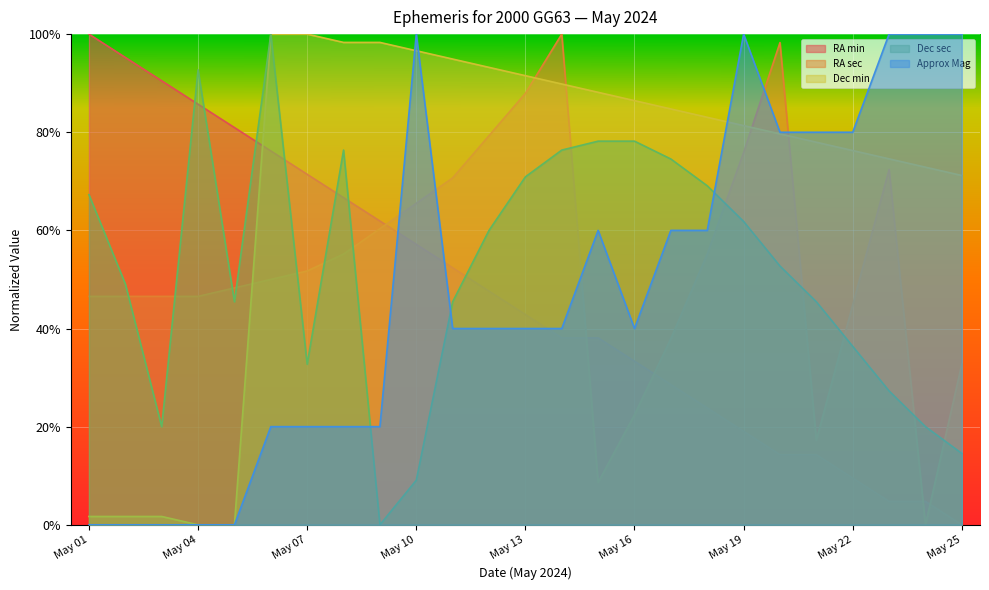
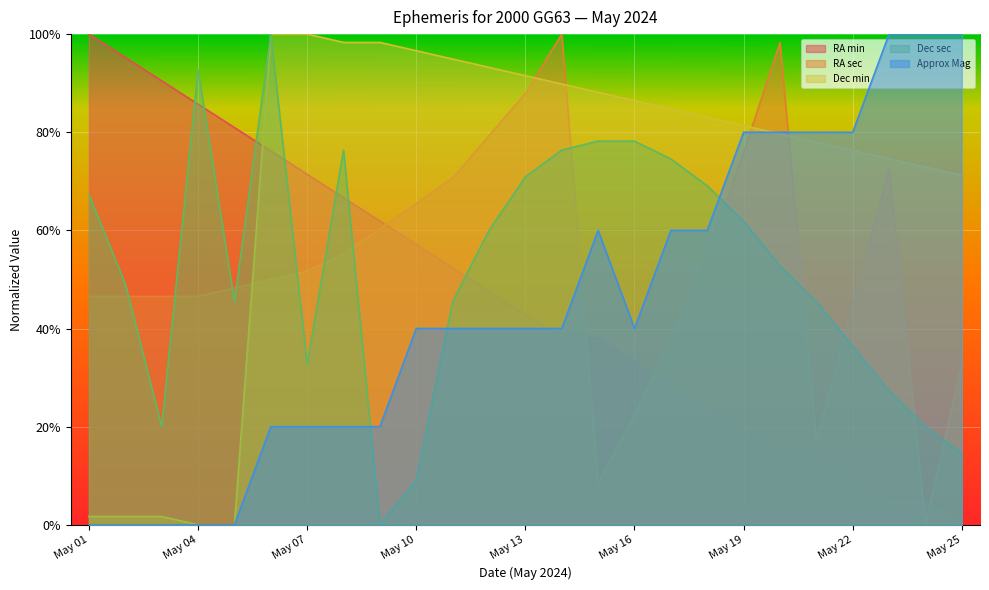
Approx Mag, May 10: 100% -> 40%
Approx Mag, May 19: 100% -> 80%
